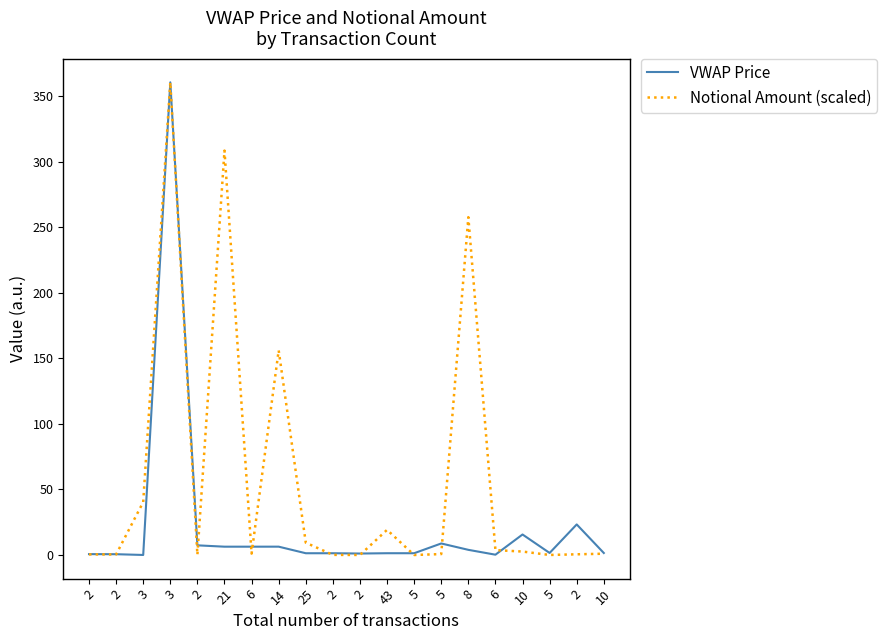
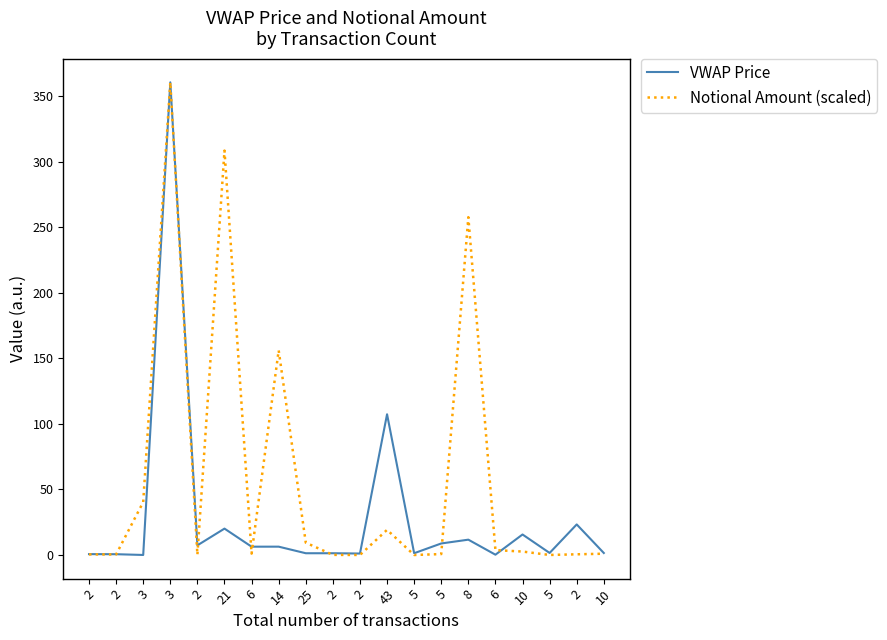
VWAP Price, 21: 6 -> 20
VWAP Price, 43: 1 -> 107
VWAP Price, 8: 4 -> 12
